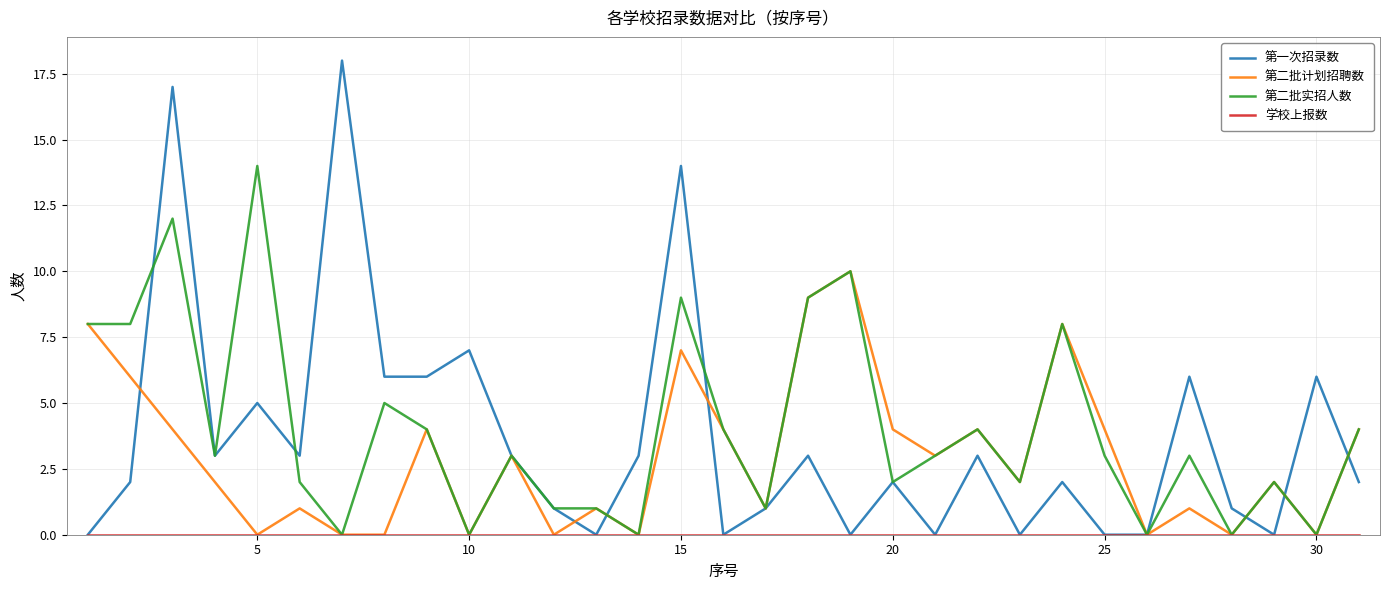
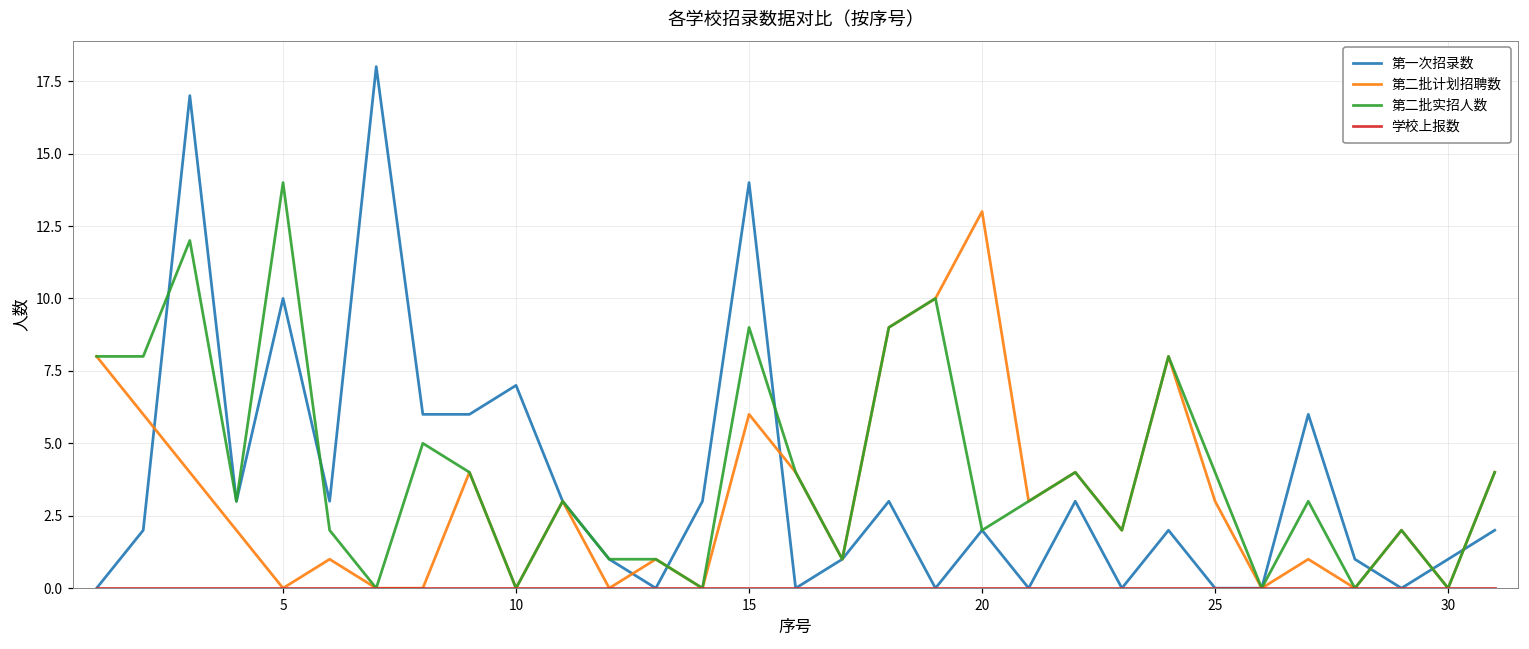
第一次招录数, 5: 5 -> 10
第二批计划招聘数, 15: 7 -> 6
第二批计划招聘数, 20: 4 -> 13
第二批计划招聘数, 25: 4 -> 3
第二批实招人数, 25: 3 -> 4
第一次招录数, 30: 6 -> 1
